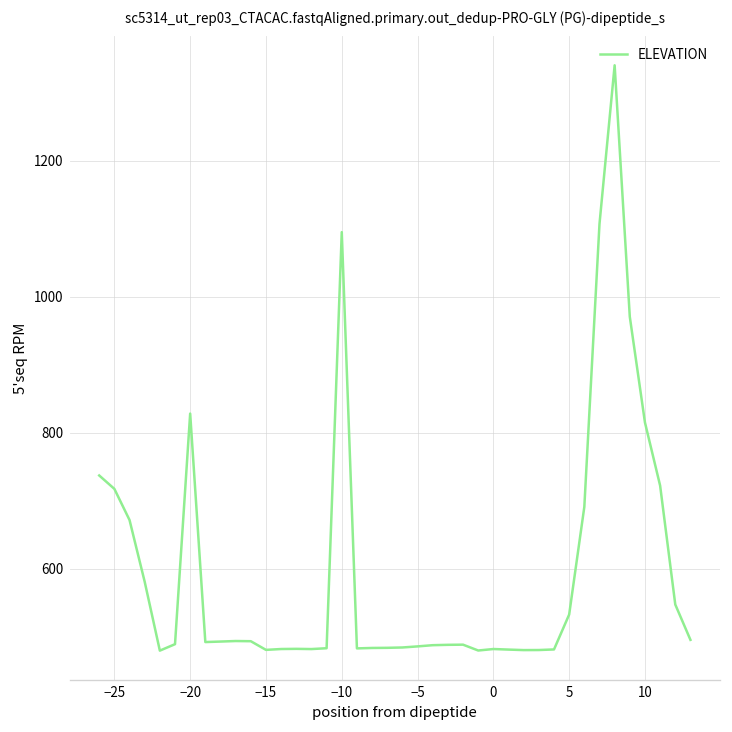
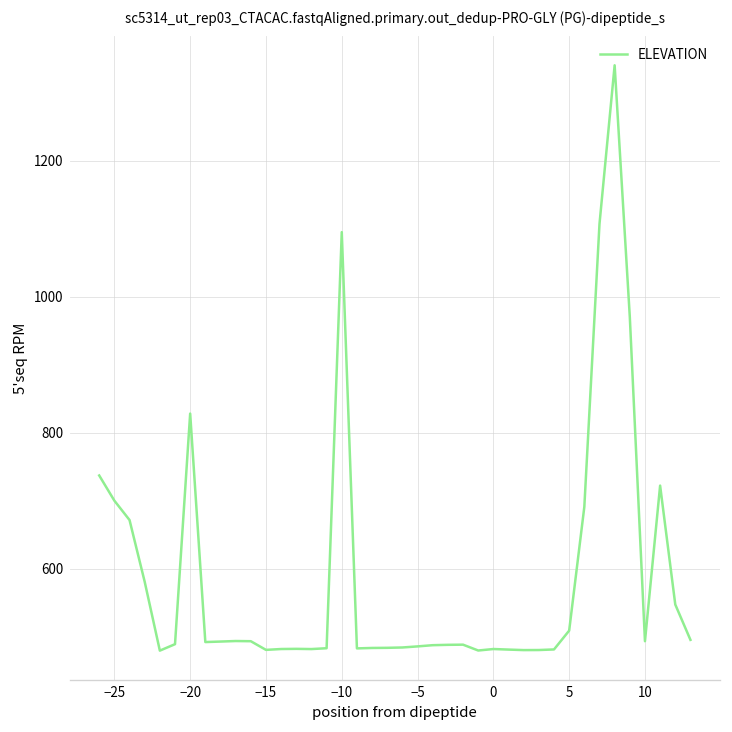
−25: 720 -> 700
5: 530 -> 510
10: 820 -> 490
